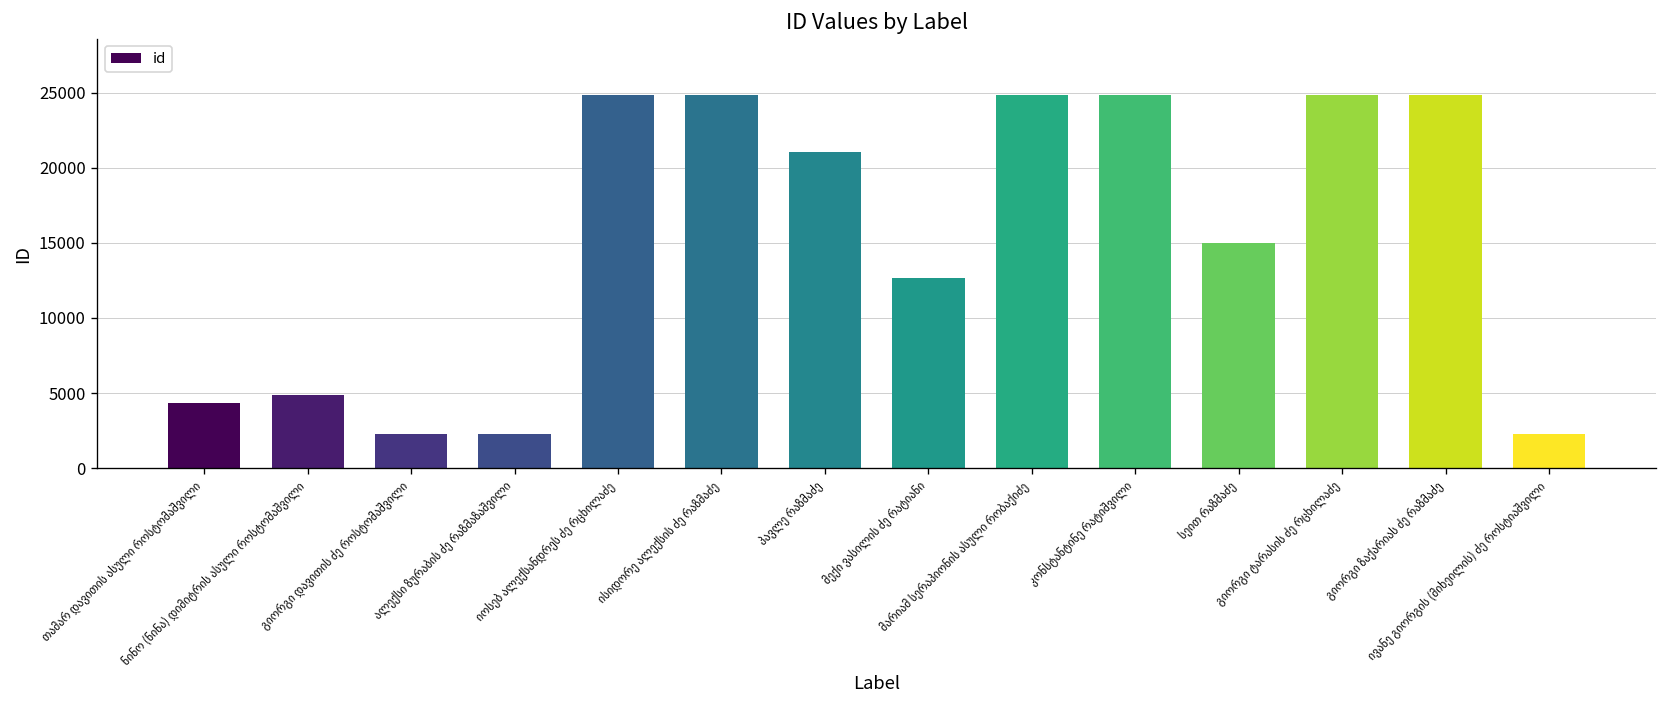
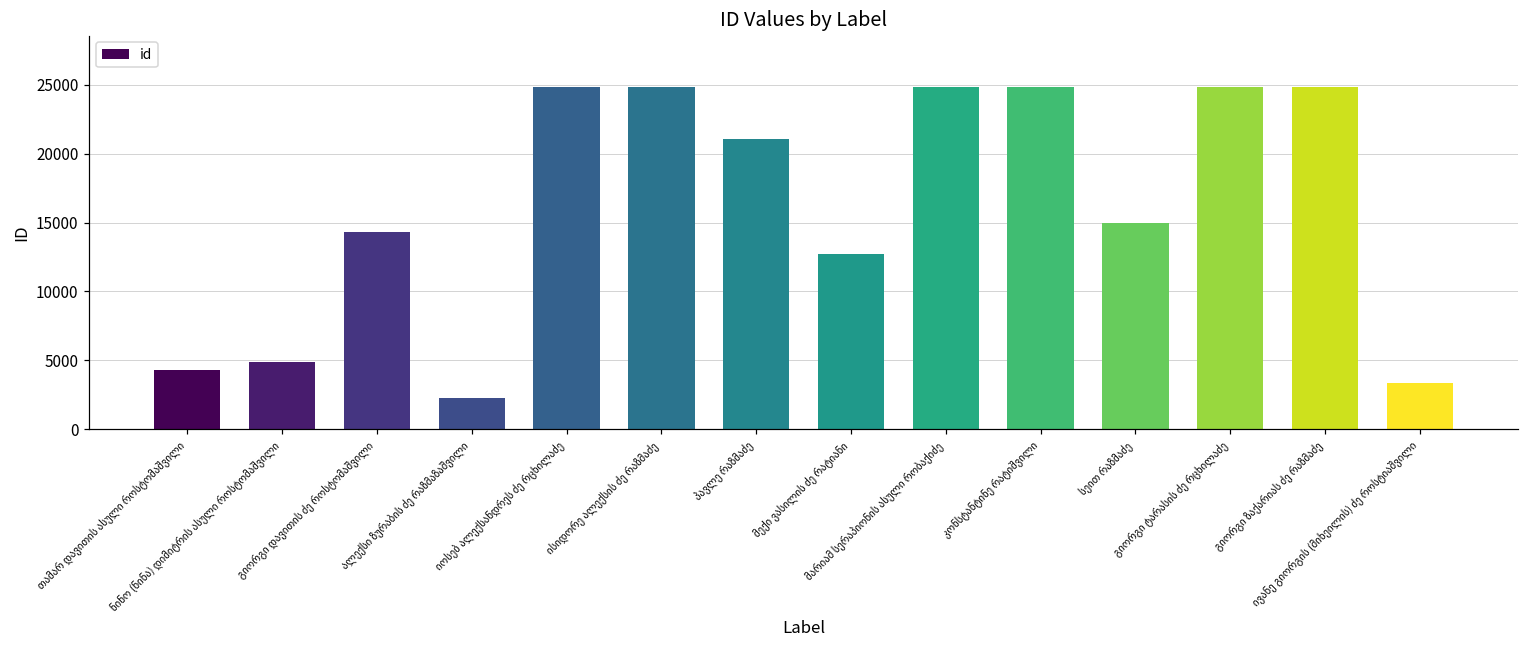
გიორგი დავითის ძე როსტომაშვილი: 2300 -> 14300
ივანე გიორგის (მიხეილის) ძე როსტიაშვილი: 2300 -> 3300
